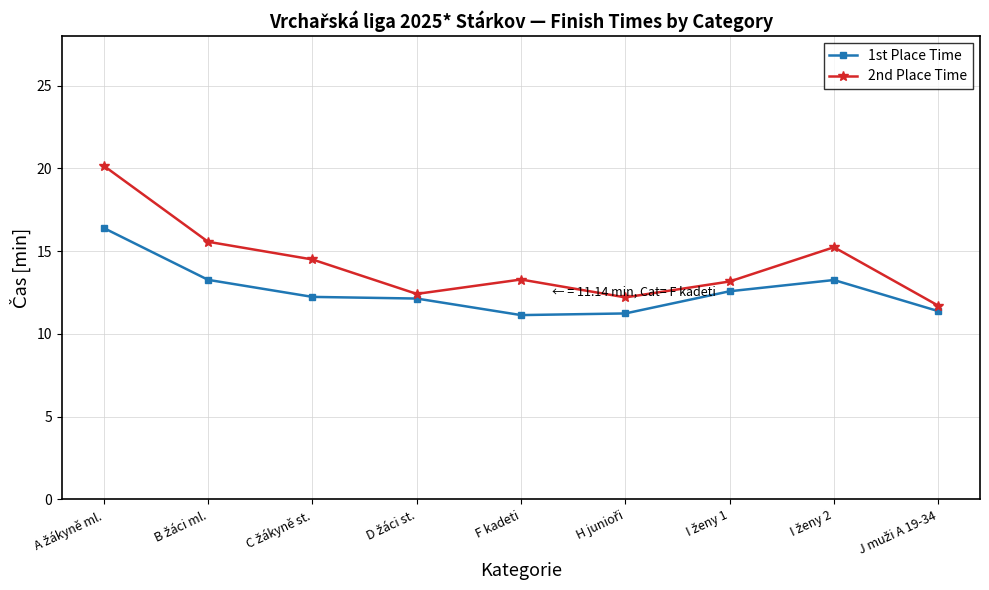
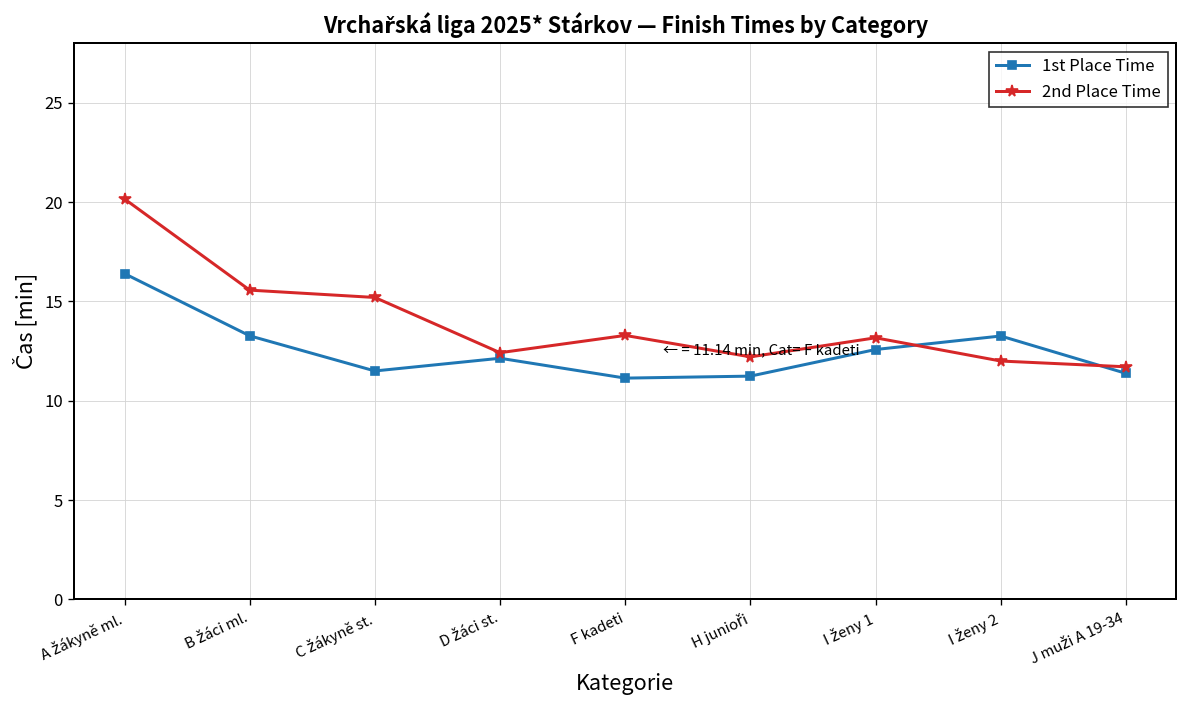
1st Place Time, C žákyně st.: 12.2 -> 11.5
2nd Place Time, C žákyně st.: 14.5 -> 15.2
2nd Place Time, I ženy 2: 15.2 -> 12.0
